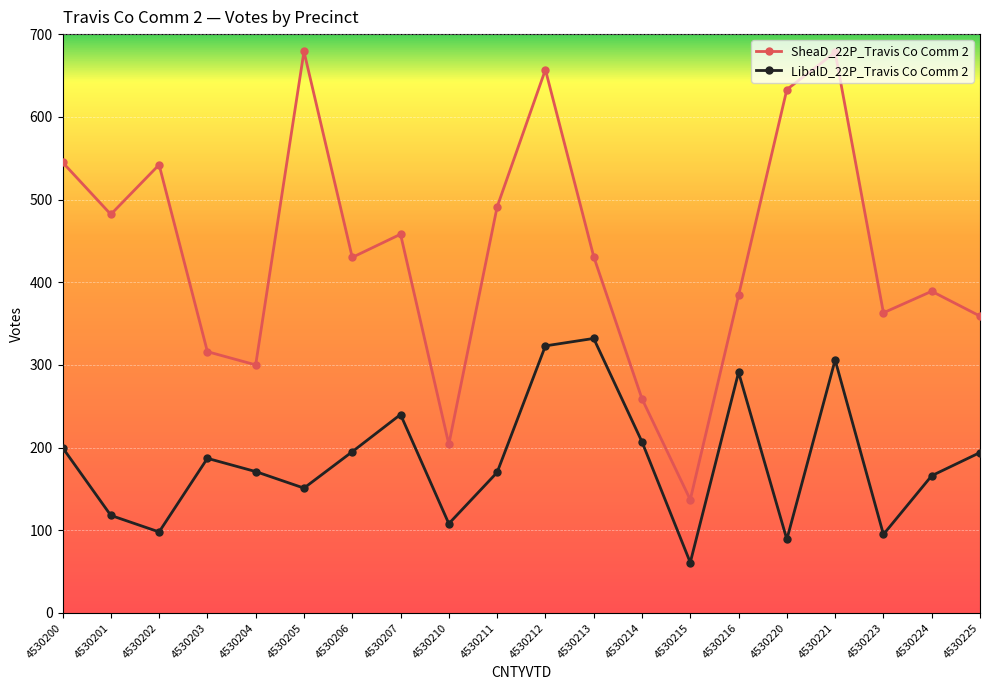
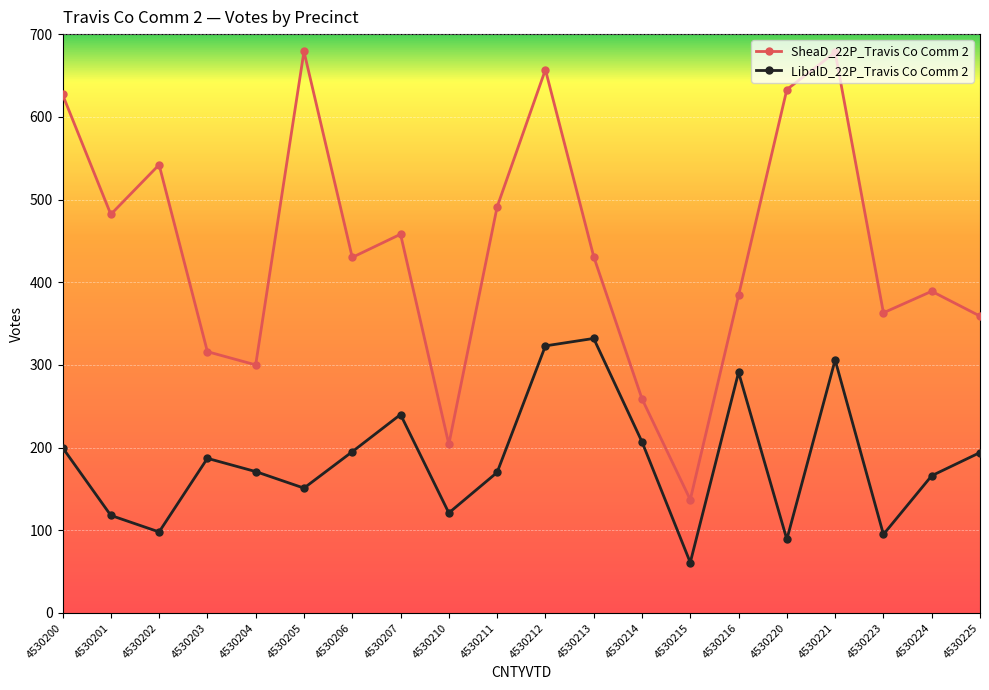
SheaD_22P_Travis Co Comm 2, 4530200: 550 -> 630
LibalD_22P_Travis Co Comm 2, 4530210: 110 -> 120
